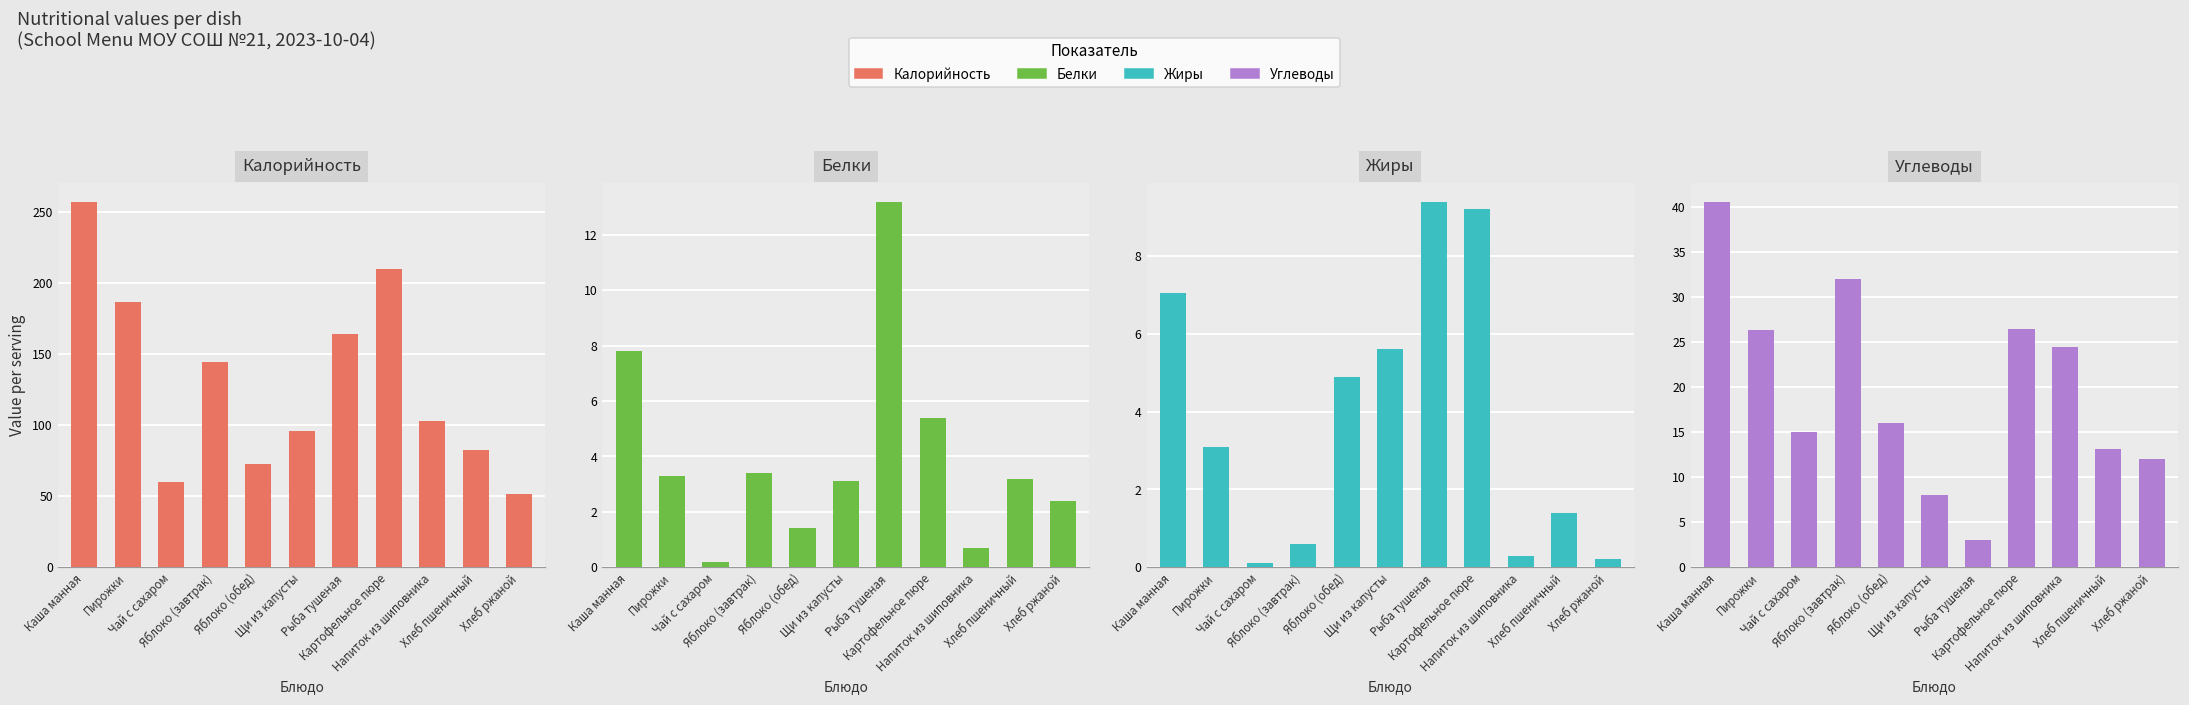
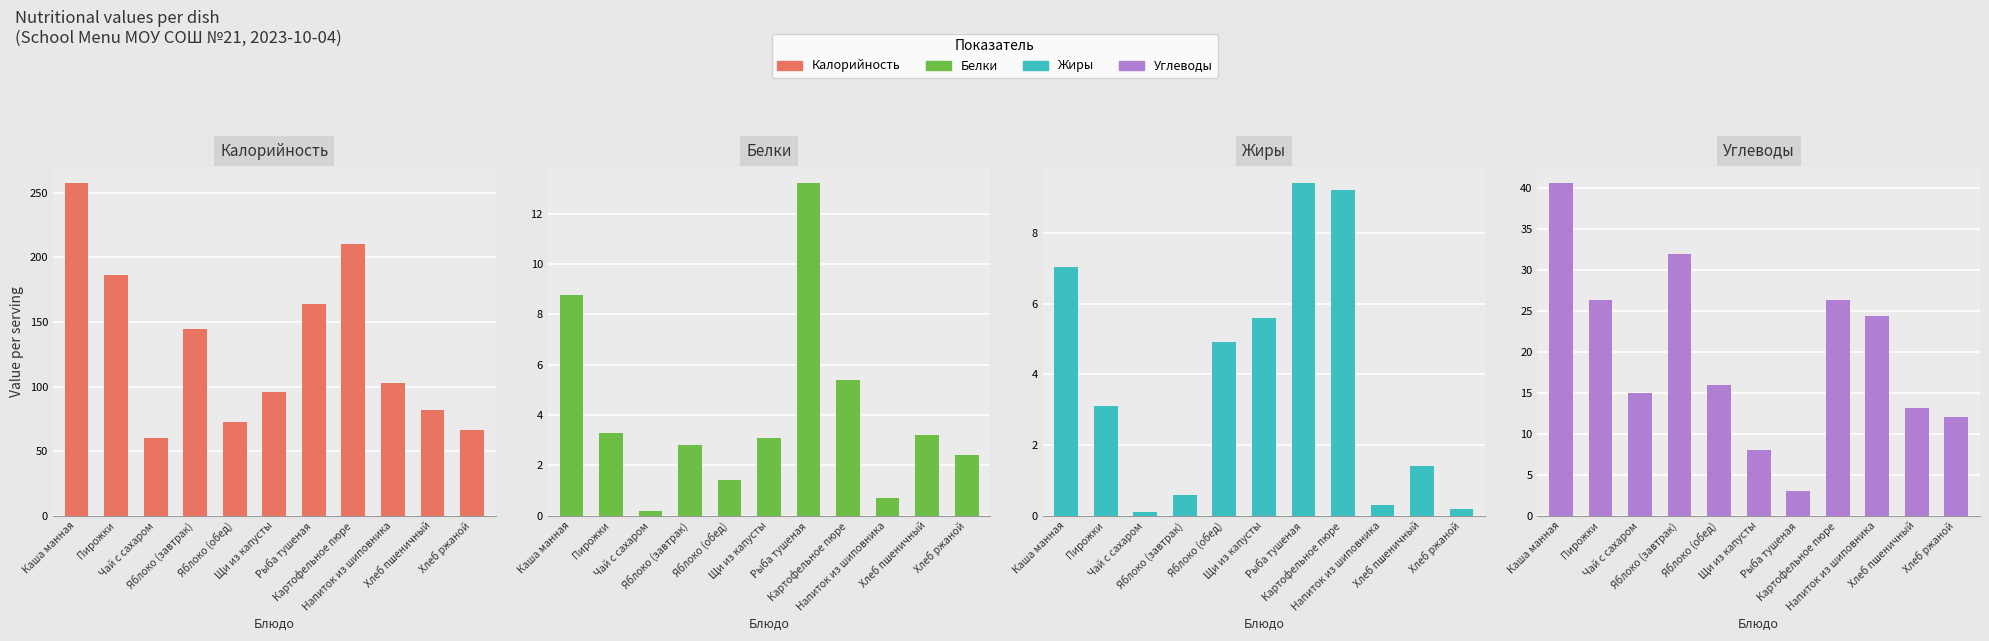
Калорийность, Хлеб ржаной: 52 -> 66
Белки, Каша манная: 7.8 -> 8.8
Белки, Яблоко (завтрак): 3.4 -> 2.8
